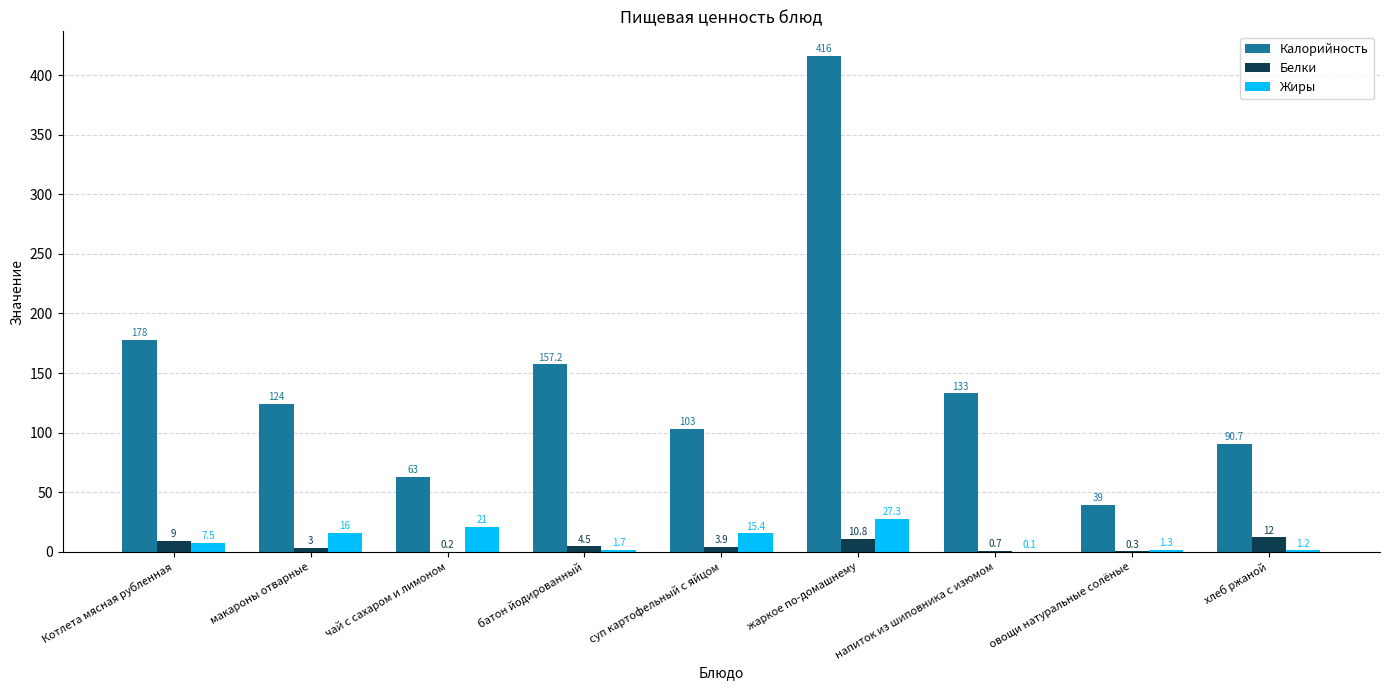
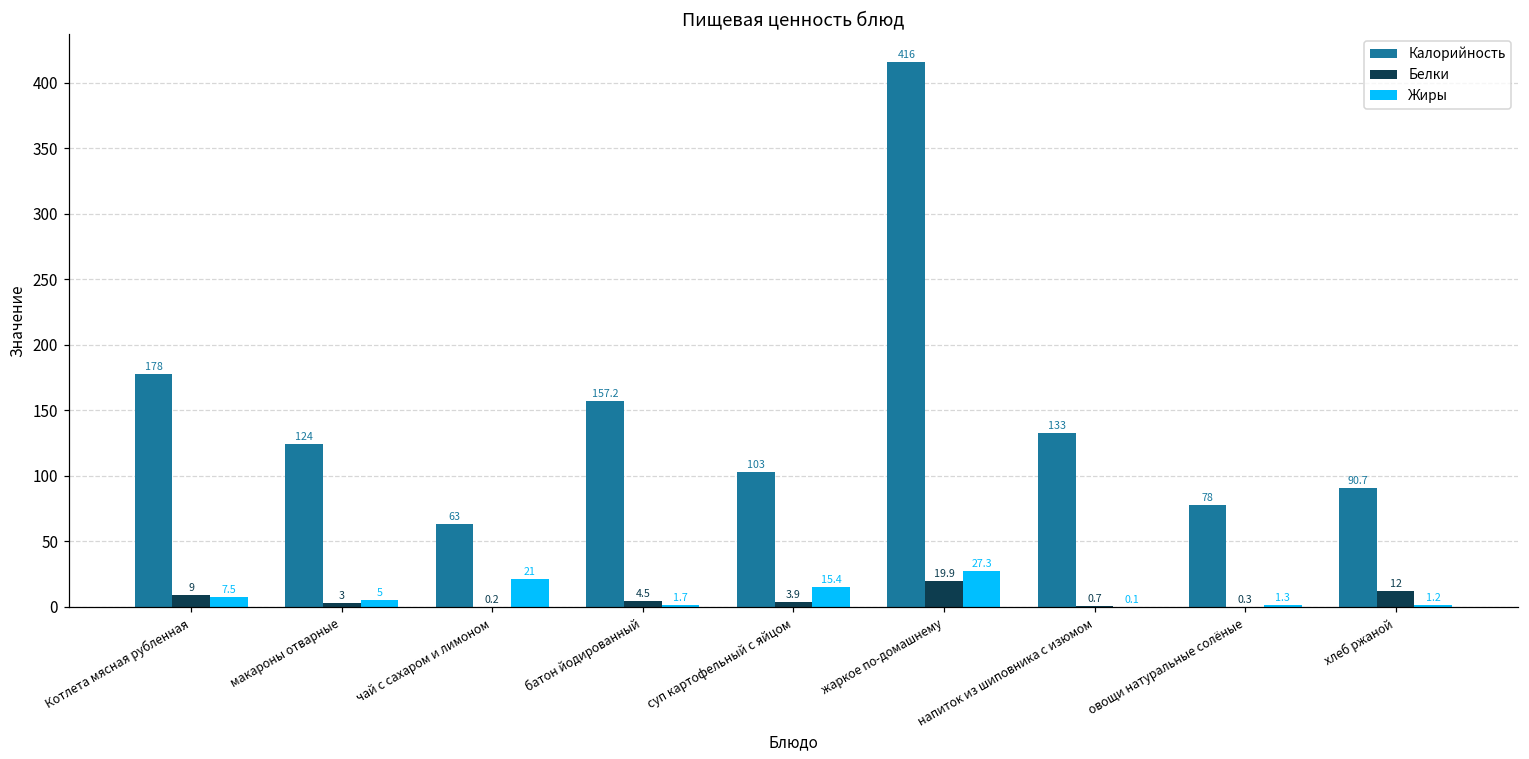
Жиры, макароны отварные: 16 -> 5
Белки, жаркое по-домашнему: 10.8 -> 19.9
Калорийность, овощи натуральные солёные: 39 -> 78
